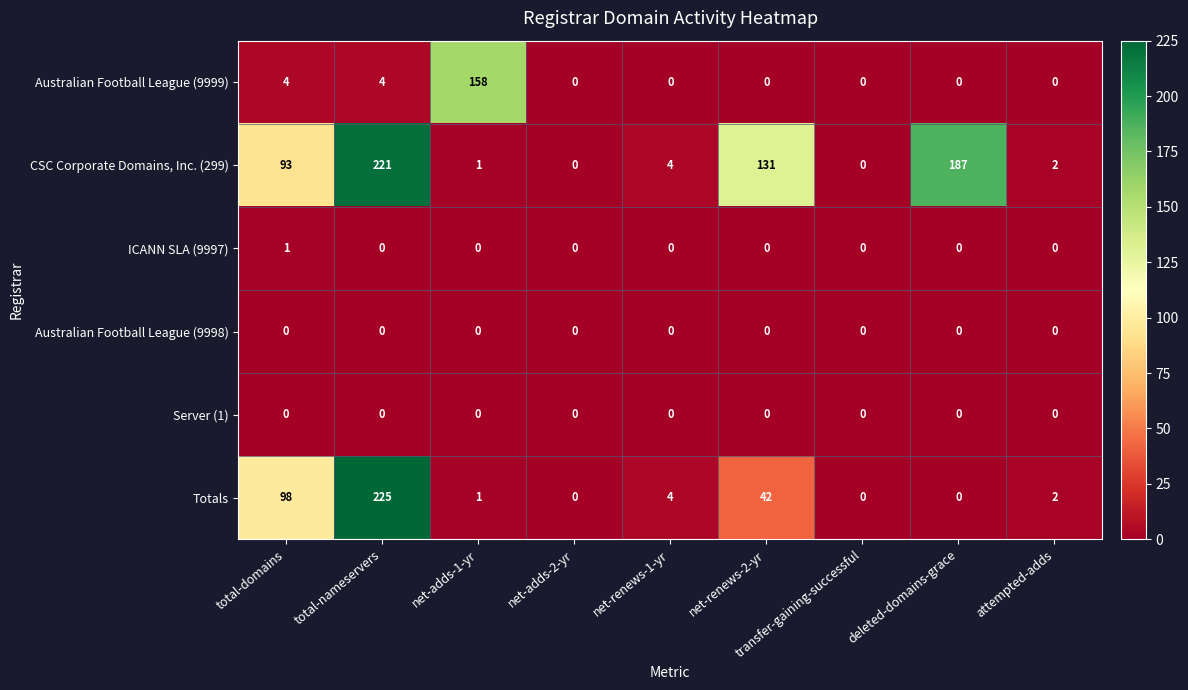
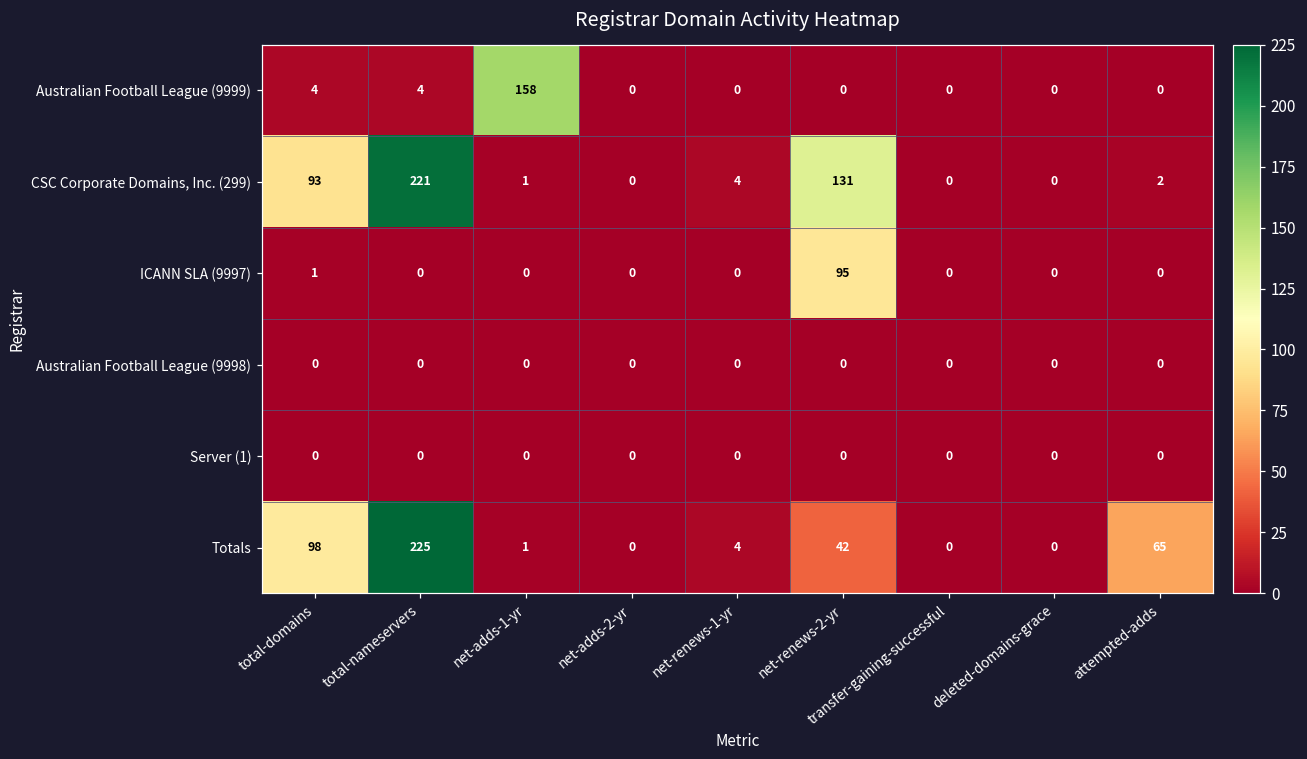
CSC Corporate Domains, Inc. (299), deleted-domains-grace: 187 -> 0
ICANN SLA (9997), net-renews-2-yr: 0 -> 95
Totals, attempted-adds: 2 -> 65
